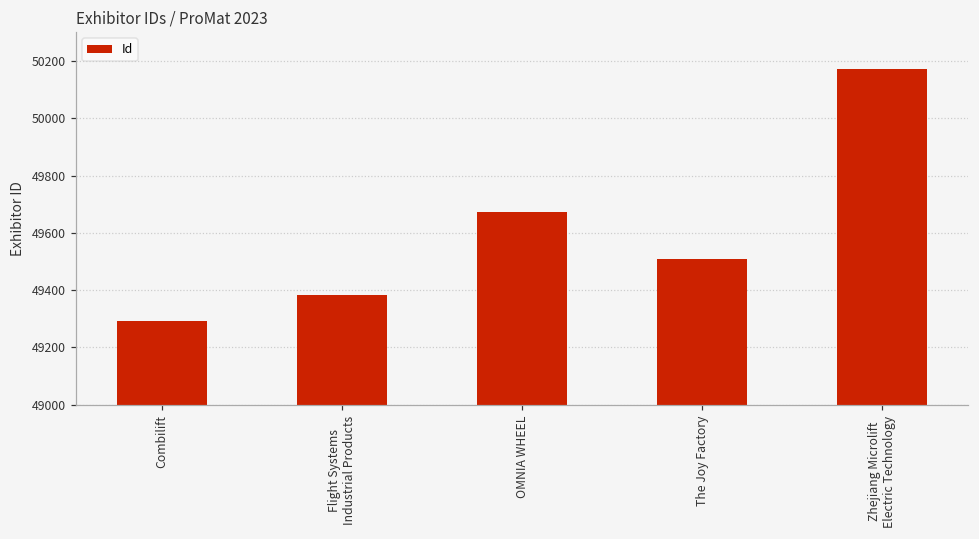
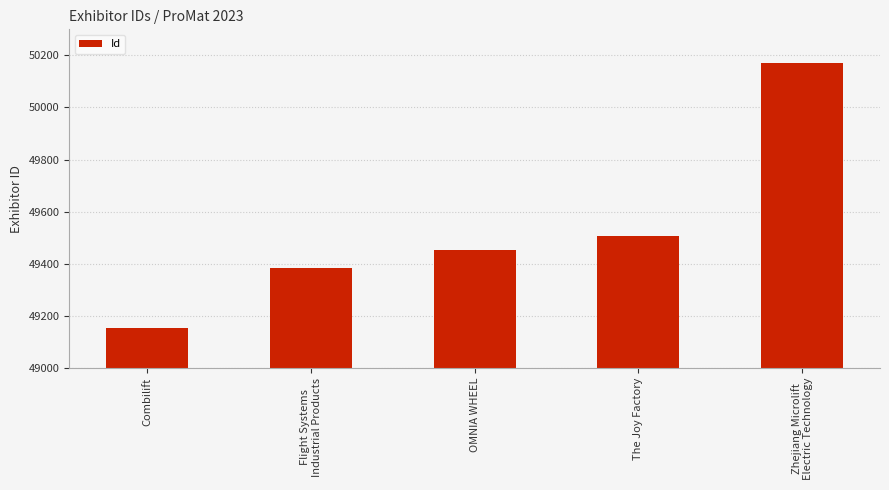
Combilift: 49290 -> 49150
OMNIA WHEEL: 49670 -> 49450
